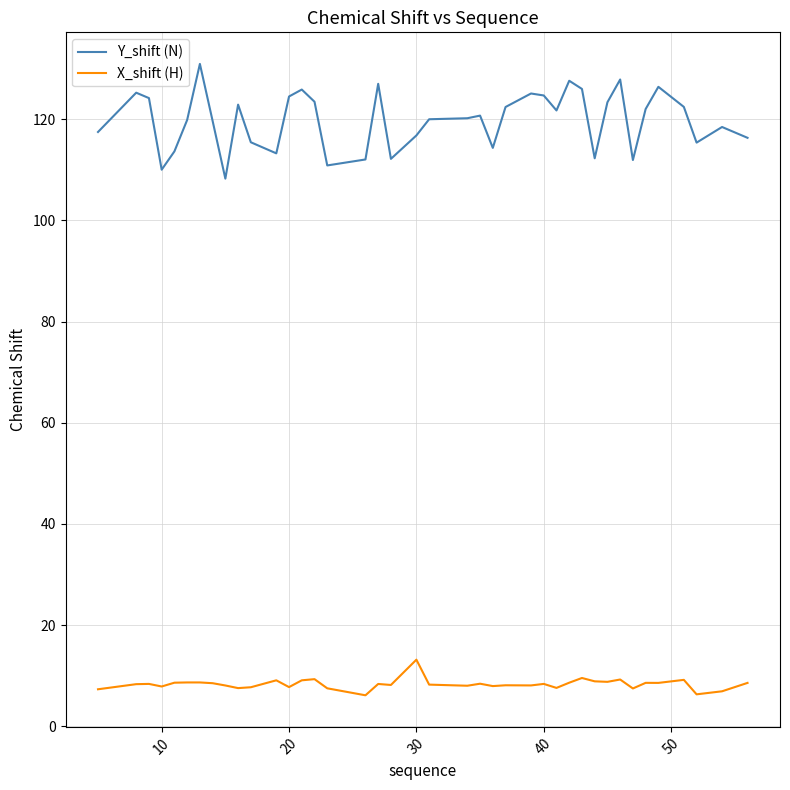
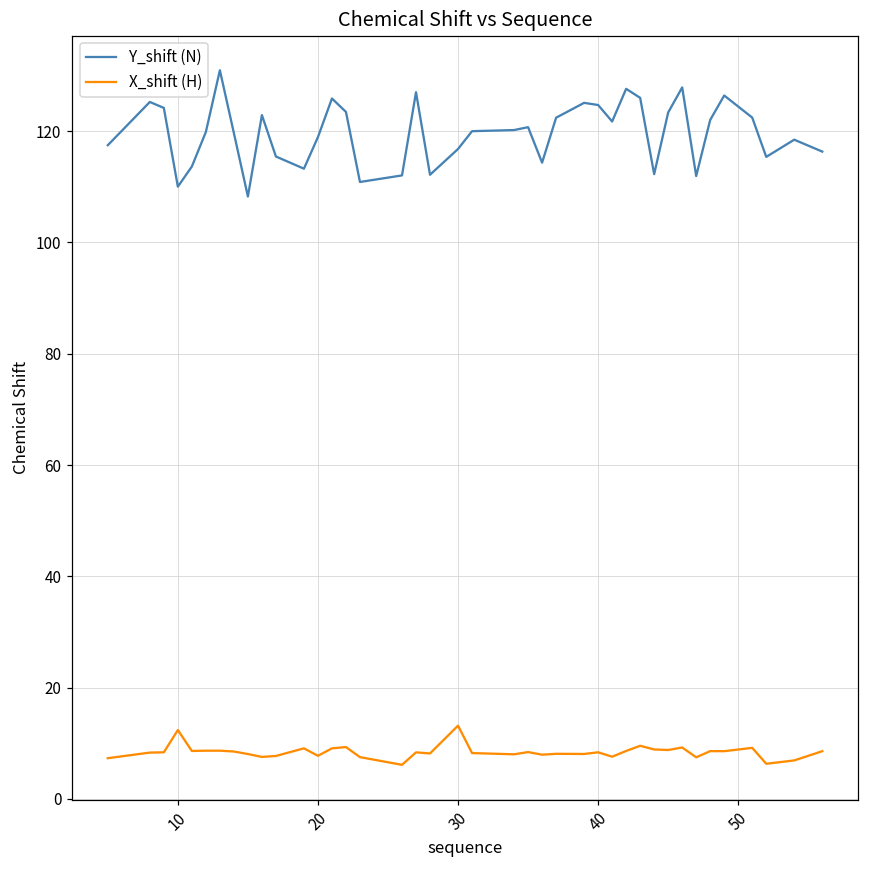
X_shift (H), 10: 8 -> 12
Y_shift (N), 20: 125 -> 119
